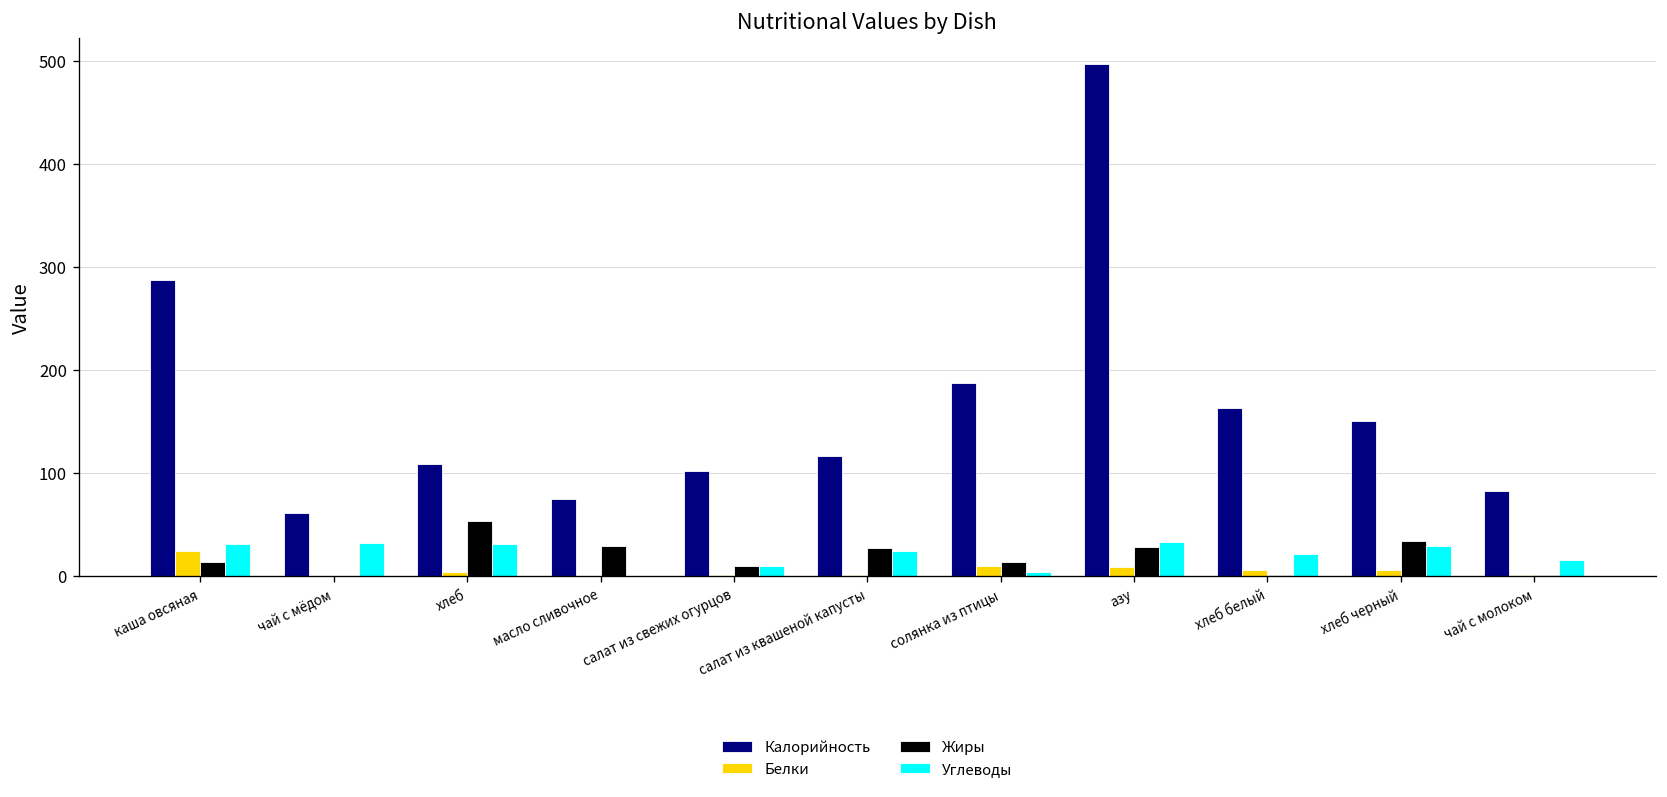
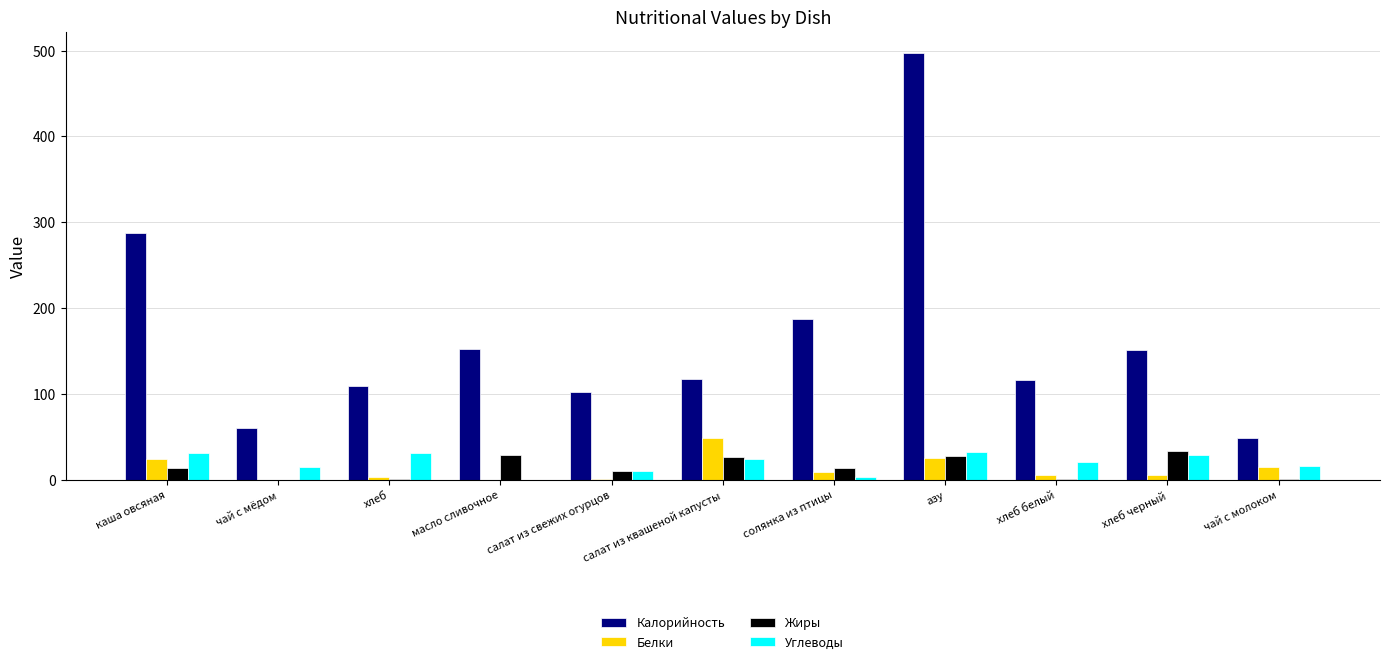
Углеводы, чай с мёдом: 30 -> 20
Жиры, хлеб: 50 -> 0
Калорийность, масло сливочное: 80 -> 150
Белки, салат из квашеной капусты: 0 -> 50
Белки, азу: 10 -> 30
Калорийность, хлеб белый: 160 -> 120
Калорийность, чай с молоком: 80 -> 50
Белки, чай с молоком: 0 -> 10
